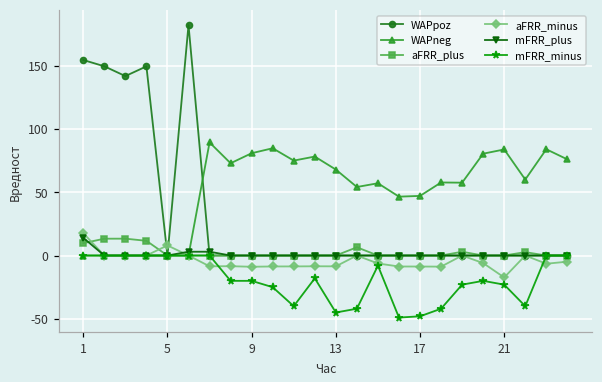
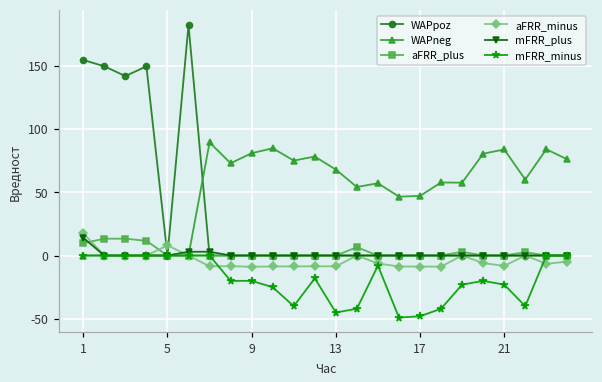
aFRR_minus, 21: -17 -> -8
